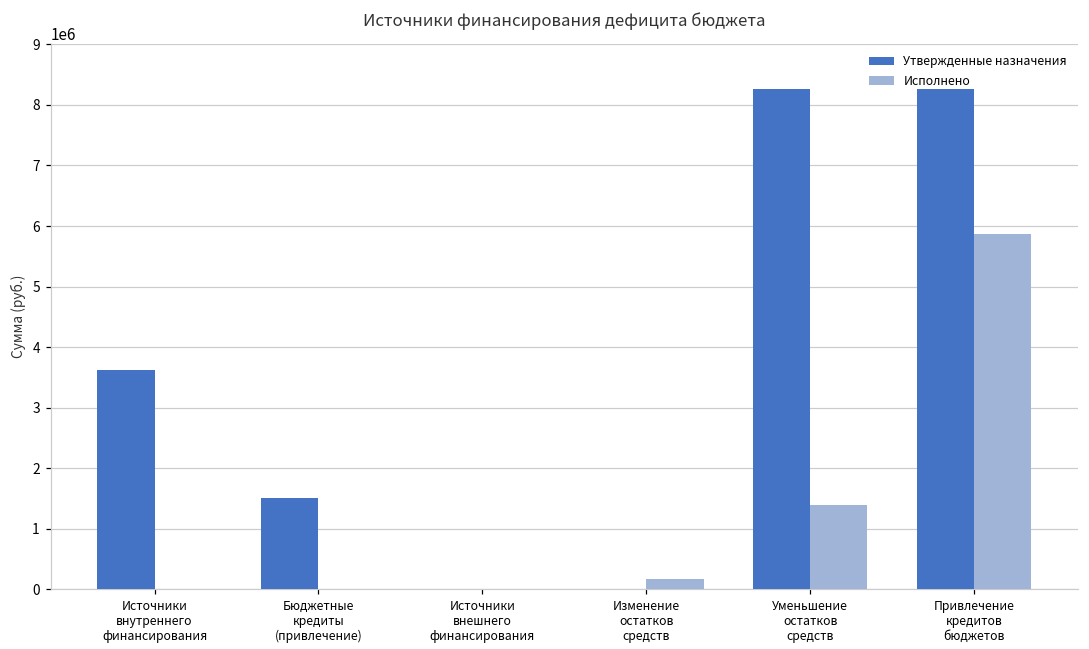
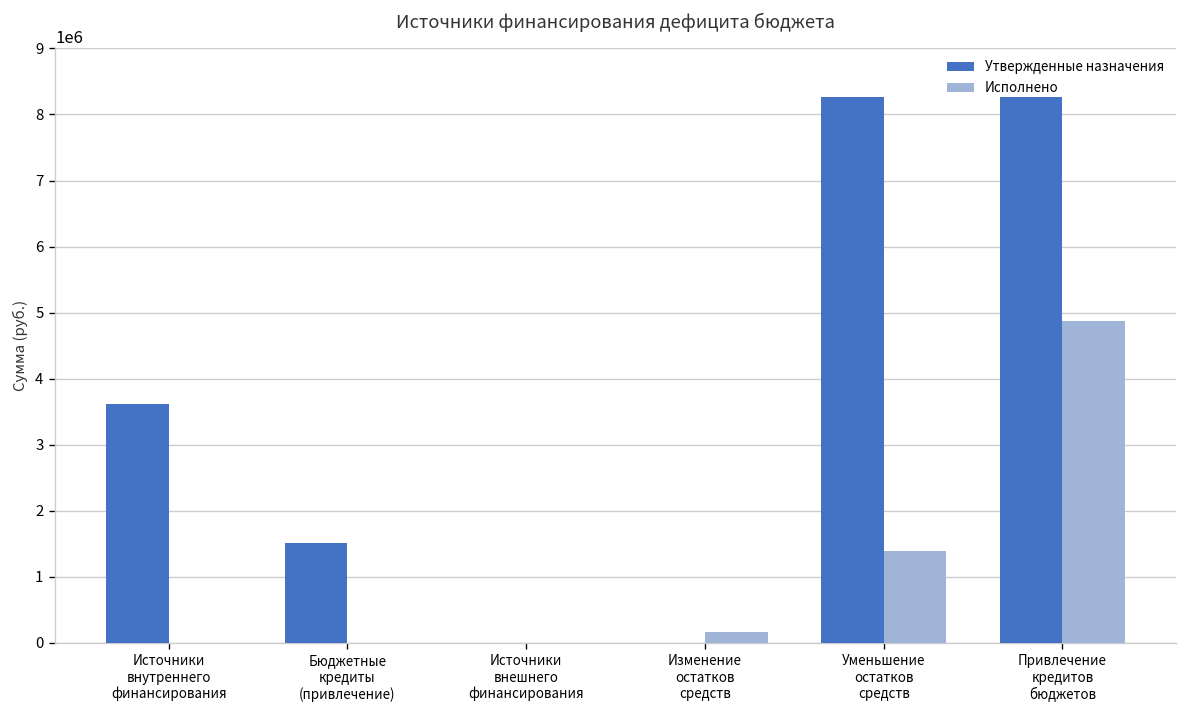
Исполнено, Привлечение кредитов бюджетов: 5900000 -> 4900000
